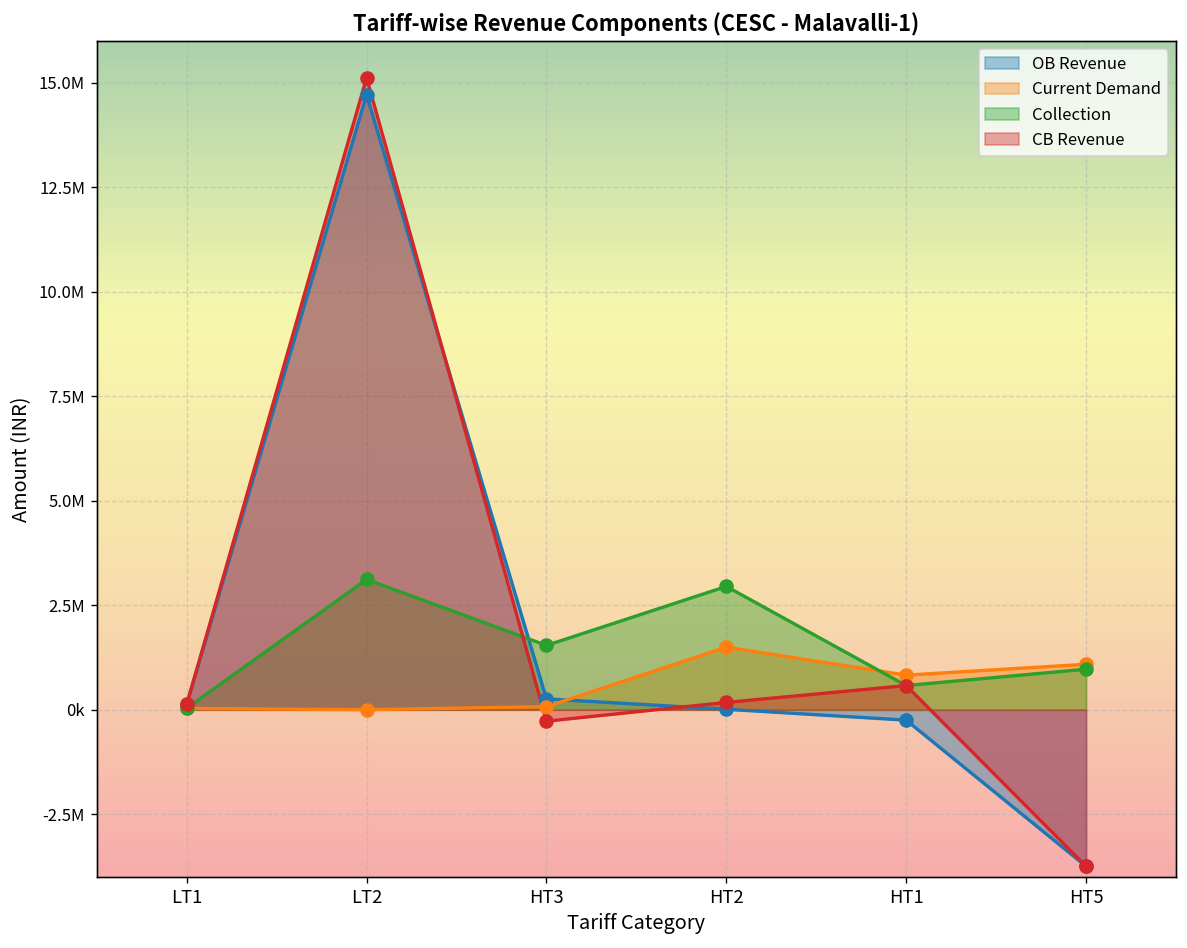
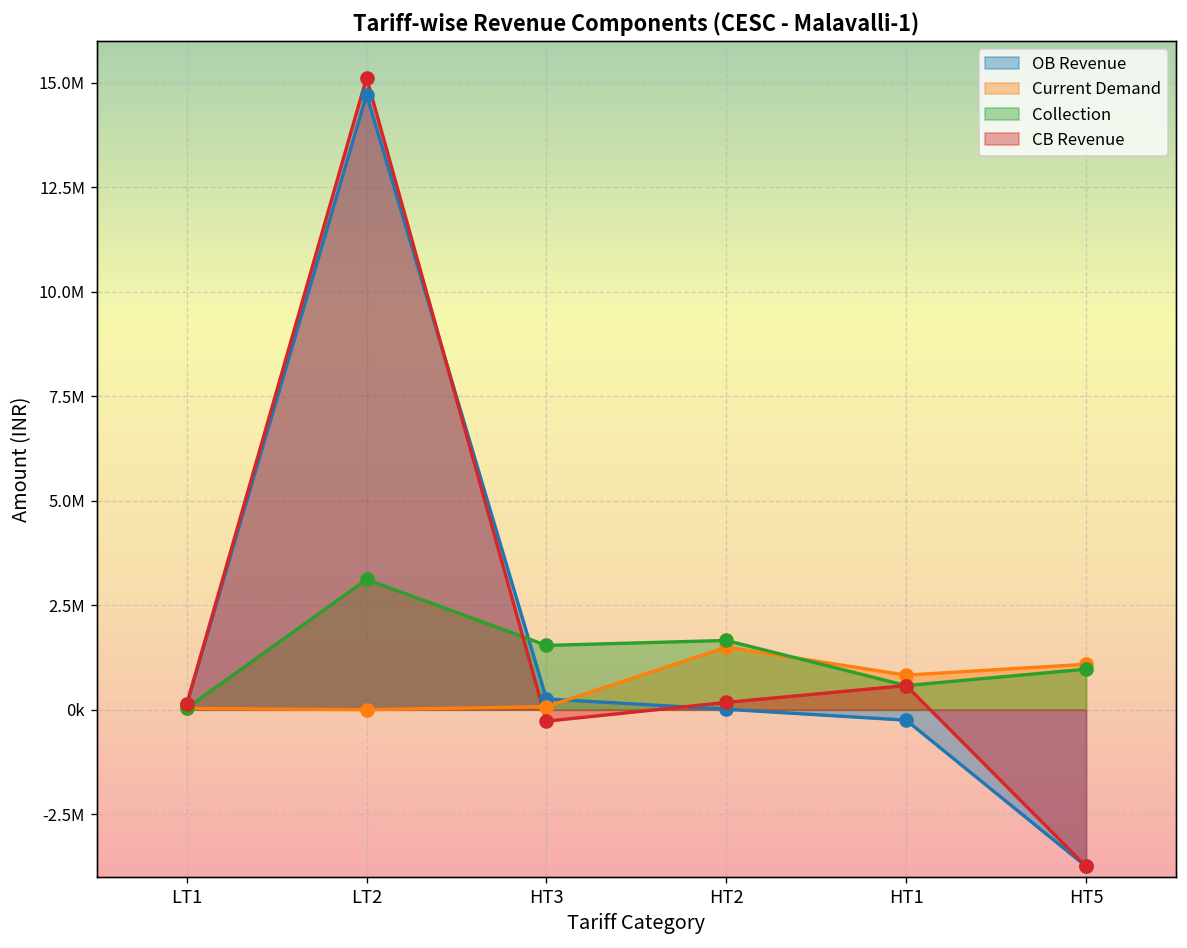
Collection, HT2: 3000000 -> 1700000
